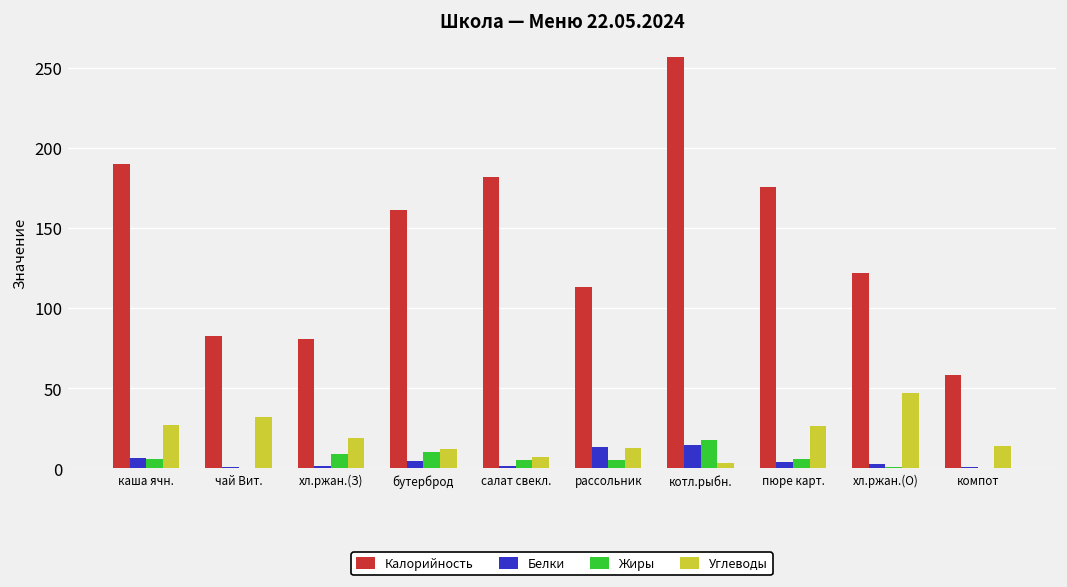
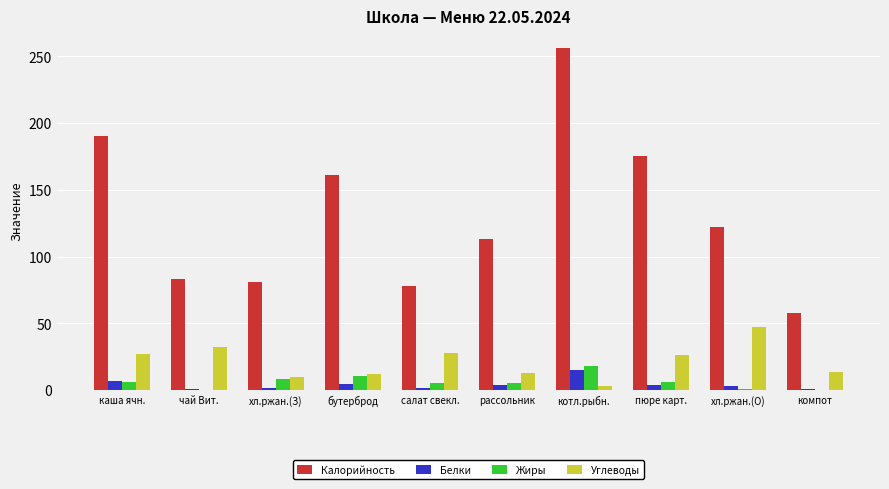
Углеводы, хл.ржан.(З): 19 -> 10
Калорийность, салат свекл.: 182 -> 78
Углеводы, салат свекл.: 7 -> 28
Белки, рассольник: 14 -> 4
